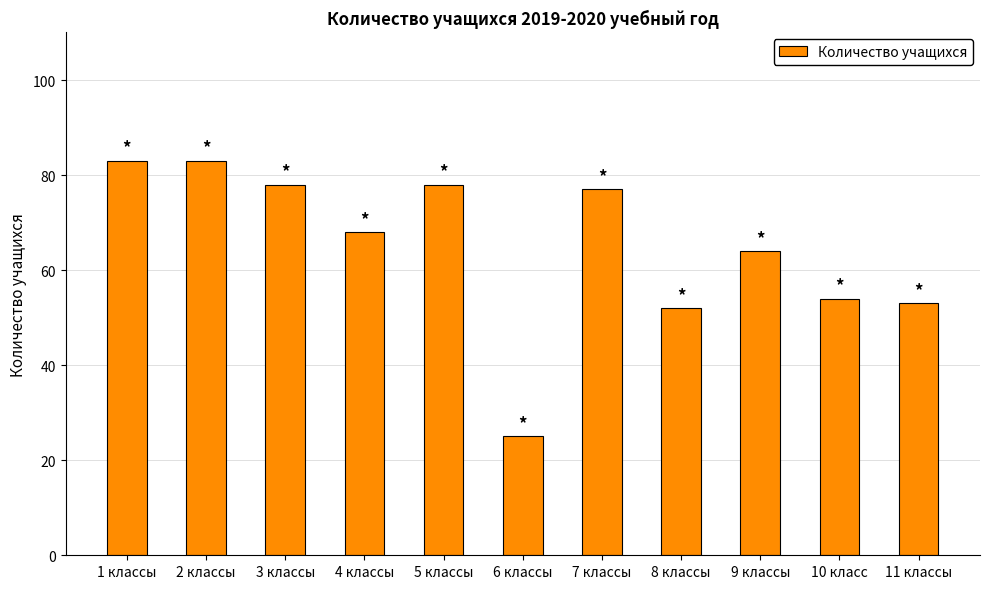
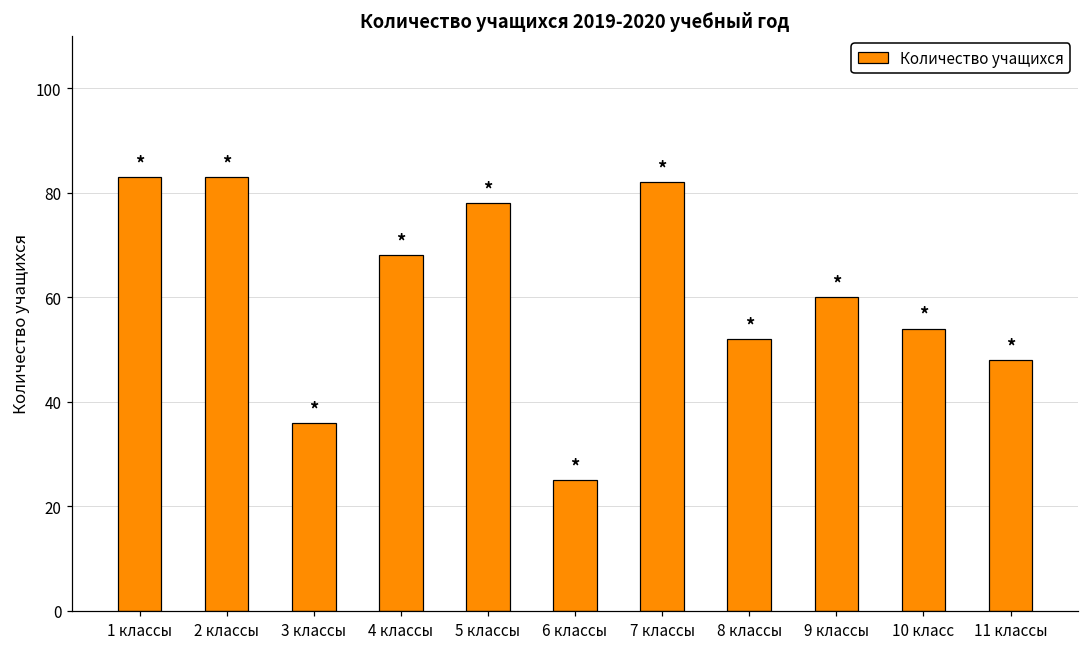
3 классы: 78 -> 36
7 классы: 77 -> 82
9 классы: 64 -> 60
11 классы: 53 -> 48
